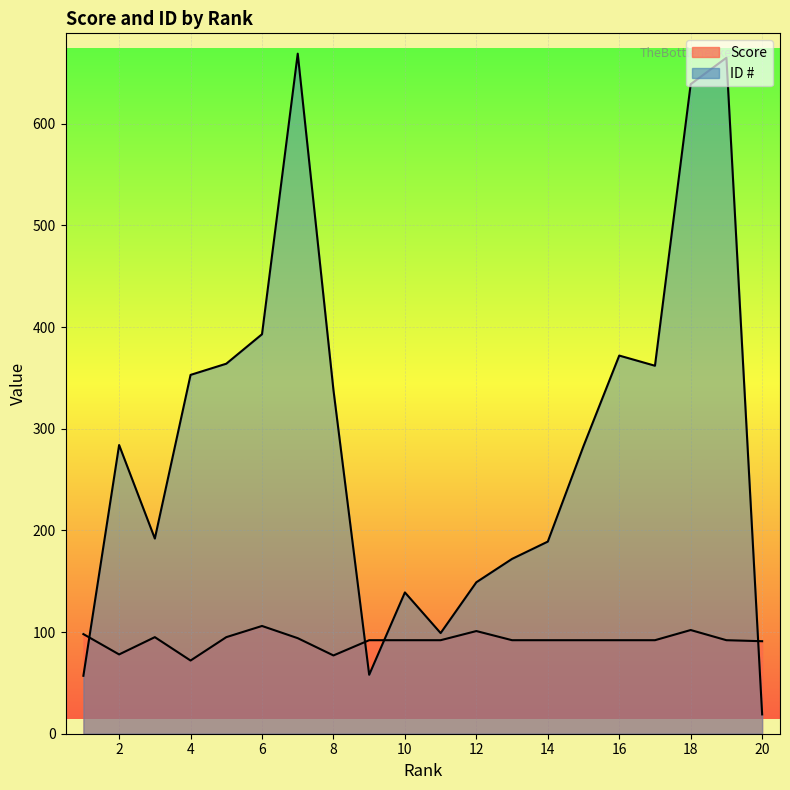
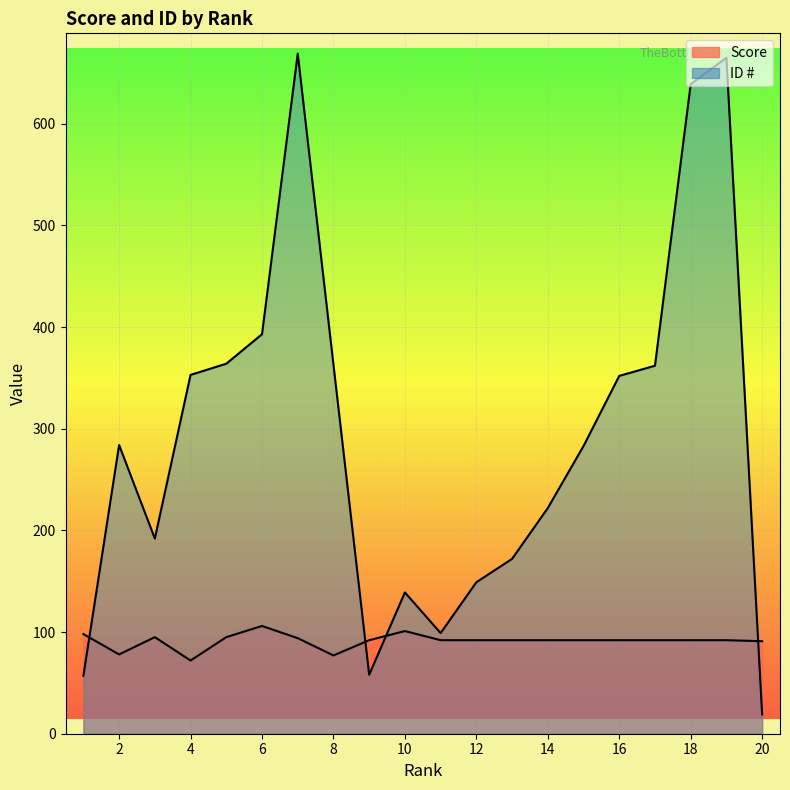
ID #, 8: 338 -> 363
Score, 10: 92 -> 101
Score, 12: 101 -> 92
ID #, 14: 189 -> 222
ID #, 16: 372 -> 352
Score, 18: 102 -> 92
